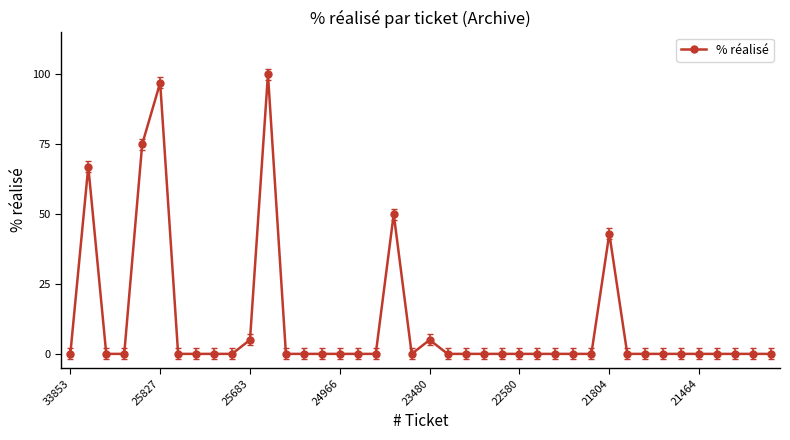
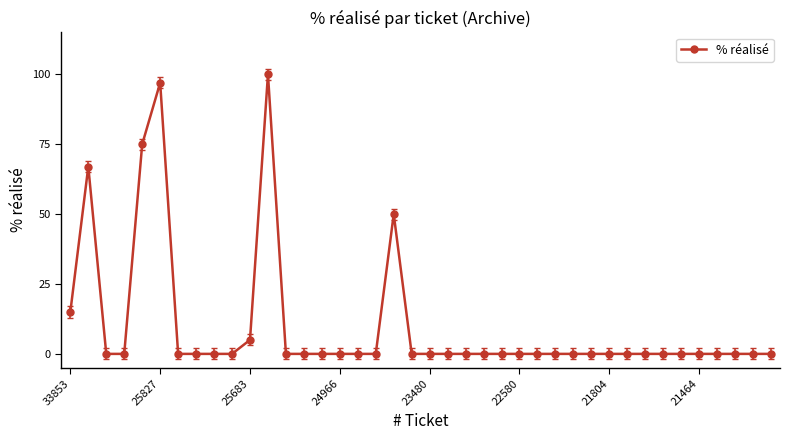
% réalisé, 33853: 0 -> 15
% réalisé, 23480: 5 -> 0
% réalisé, 21804: 43 -> 0
